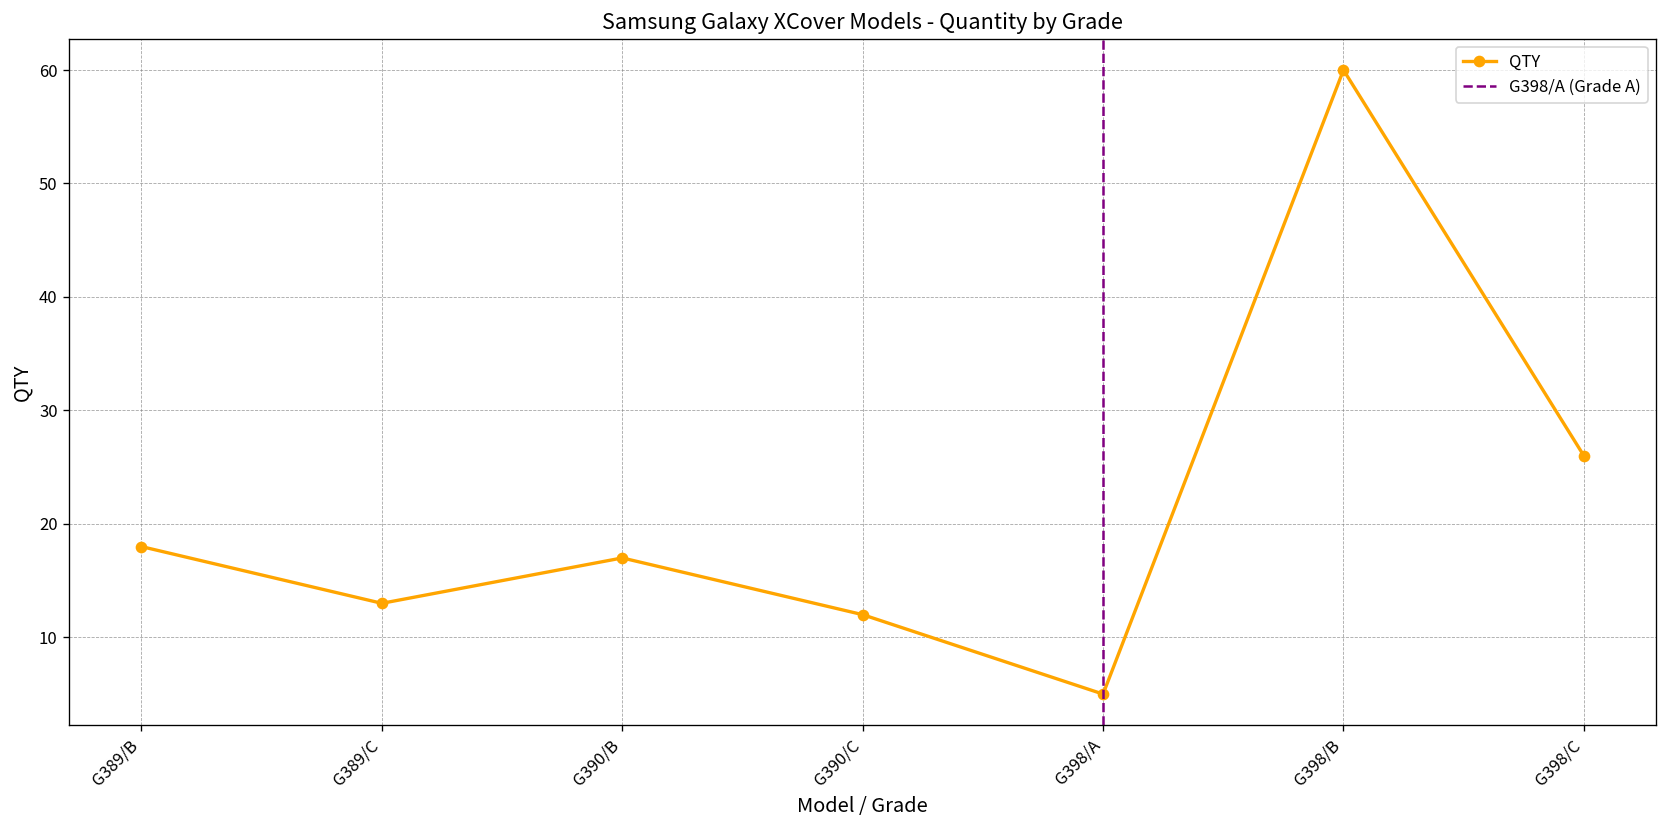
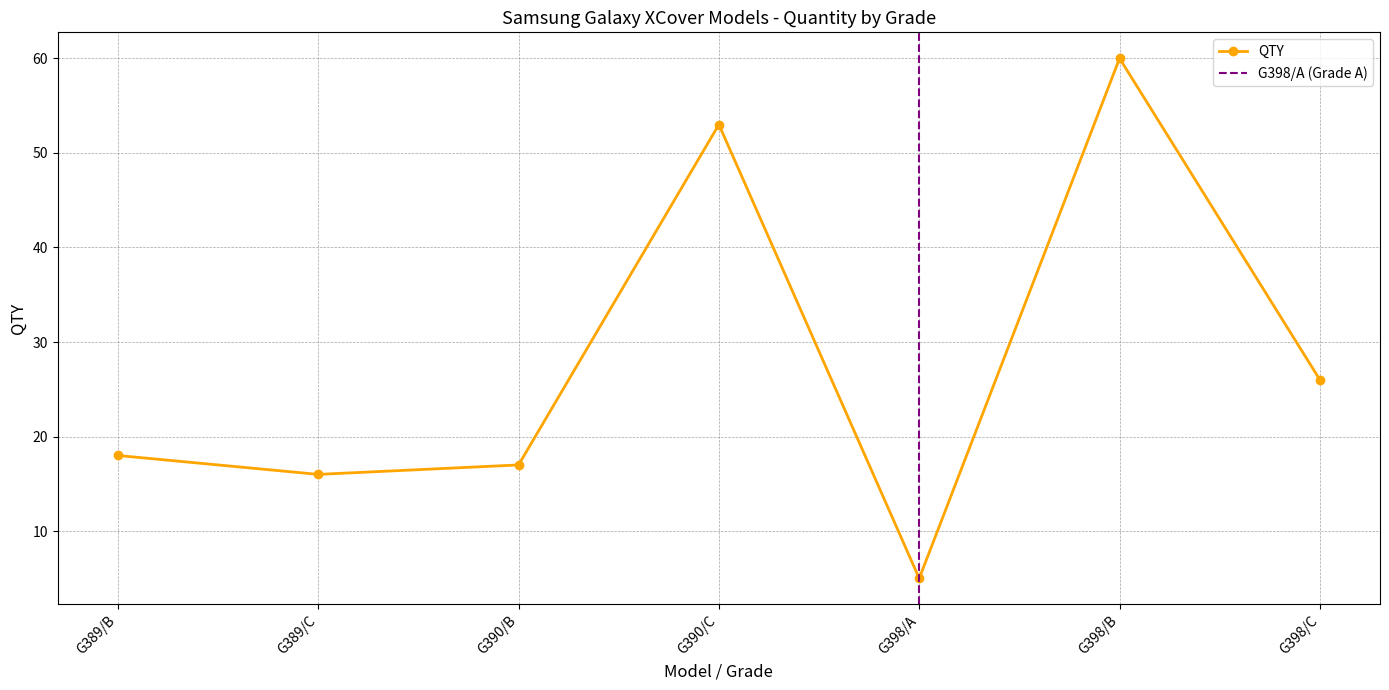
G389/C: 13 -> 16
G390/C: 12 -> 53
